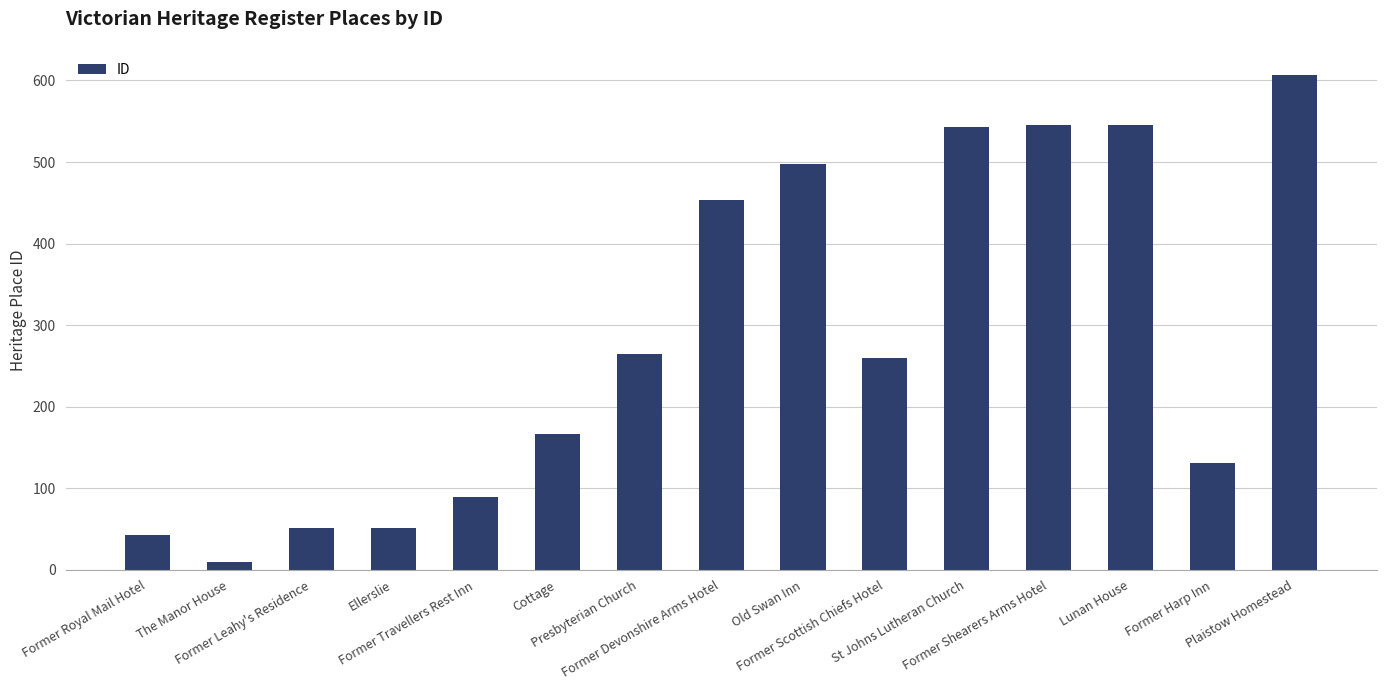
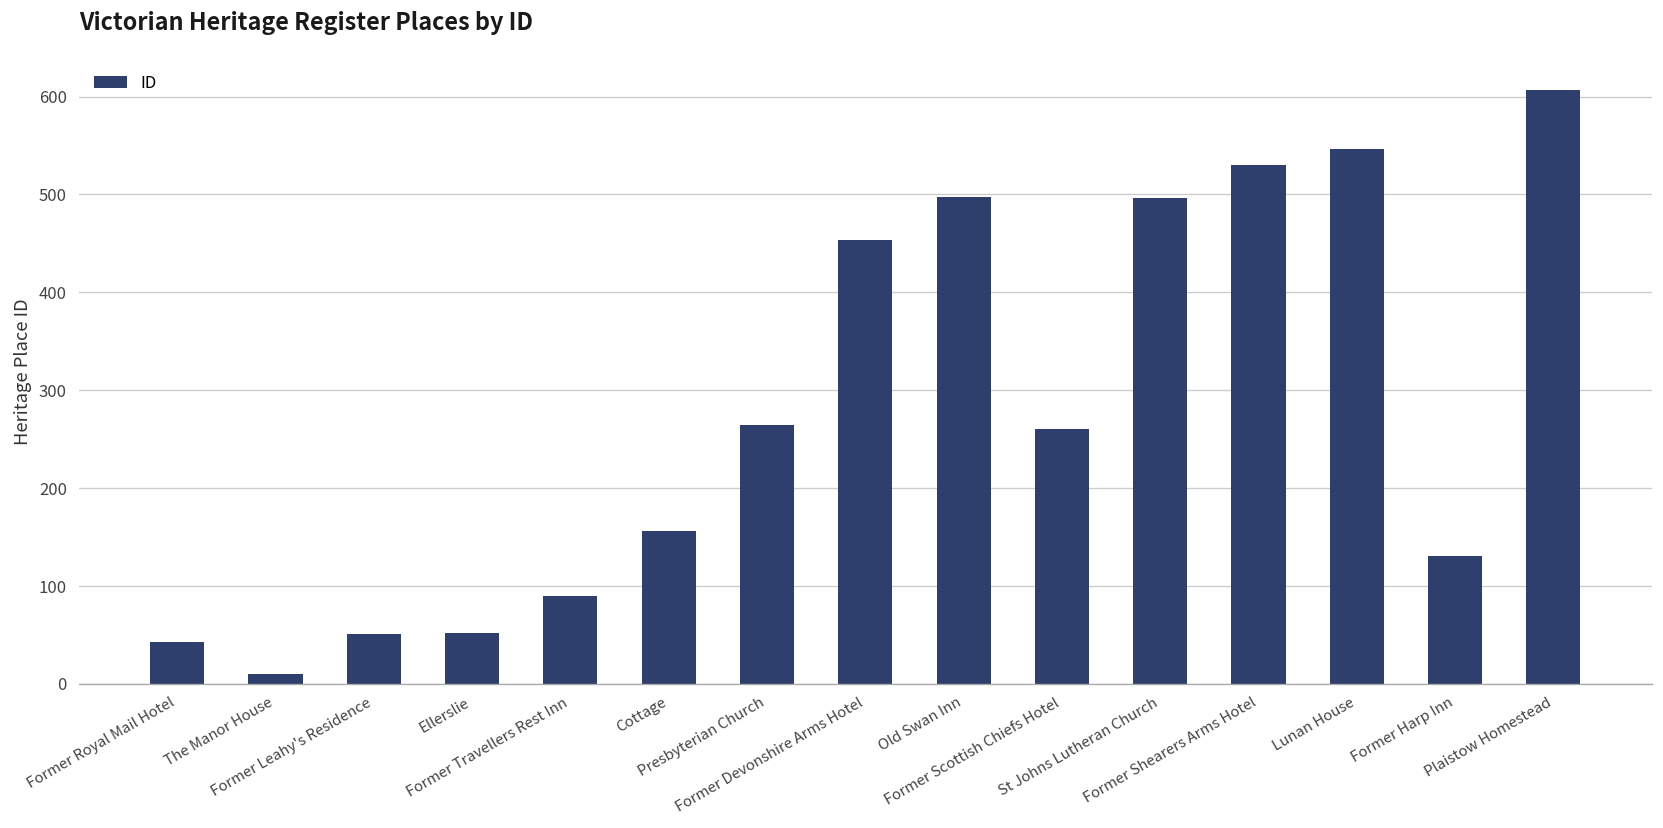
Cottage: 170 -> 160
St Johns Lutheran Church: 540 -> 500
Former Shearers Arms Hotel: 550 -> 530
